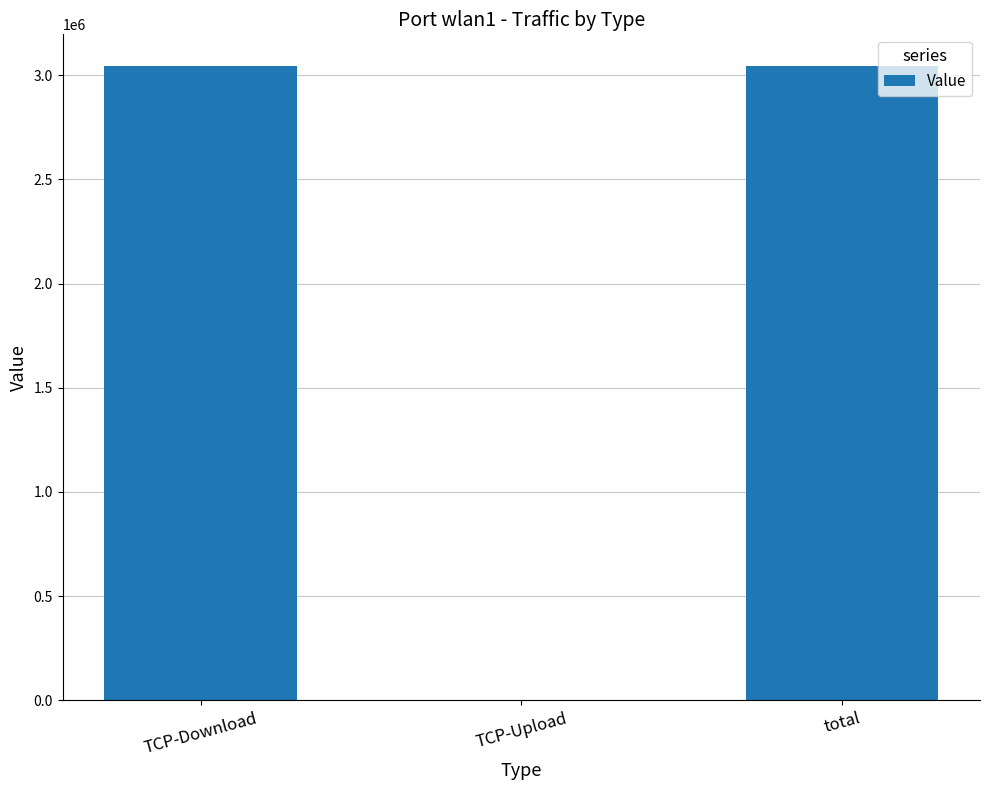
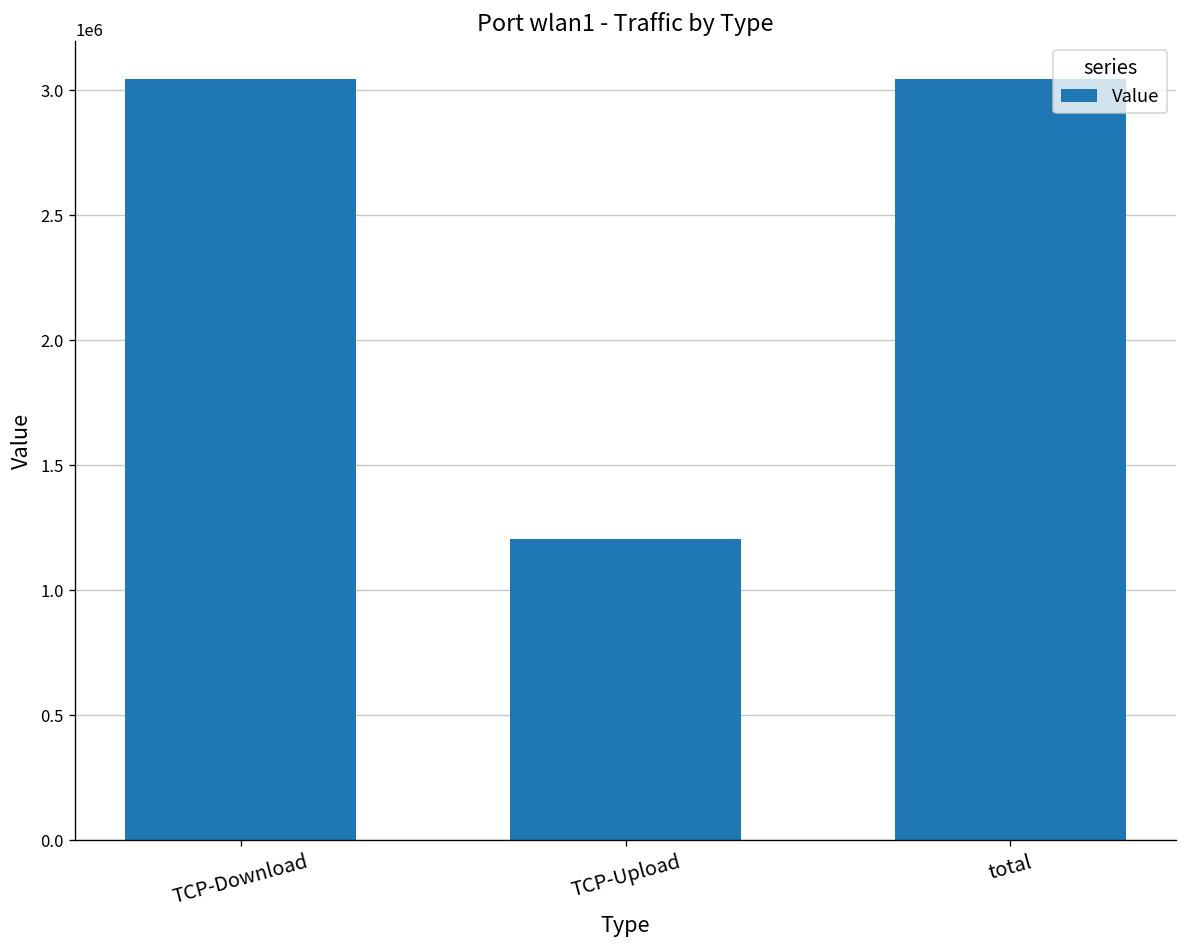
TCP-Upload: 0 -> 1210000
